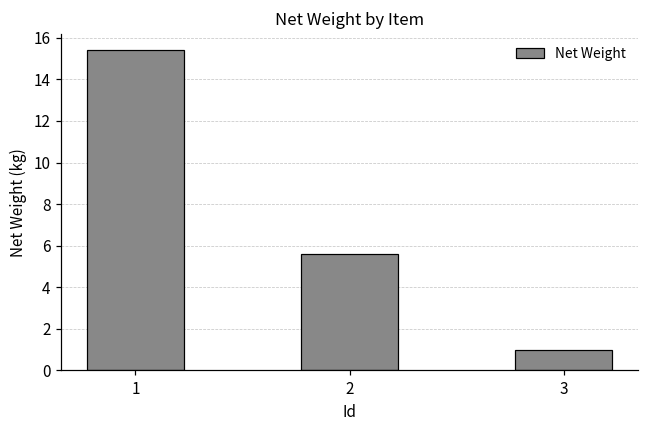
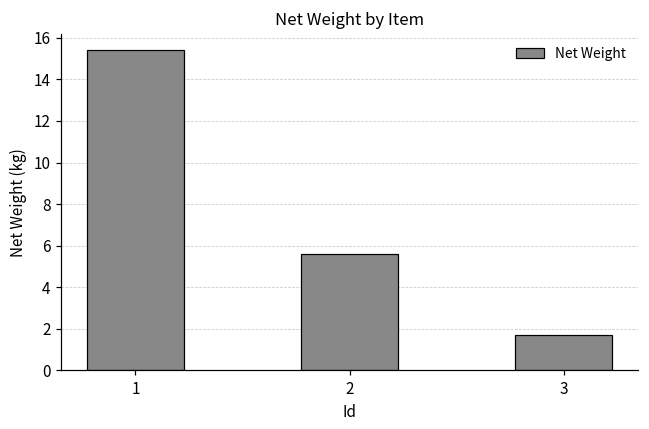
3: 1.0 -> 1.7
